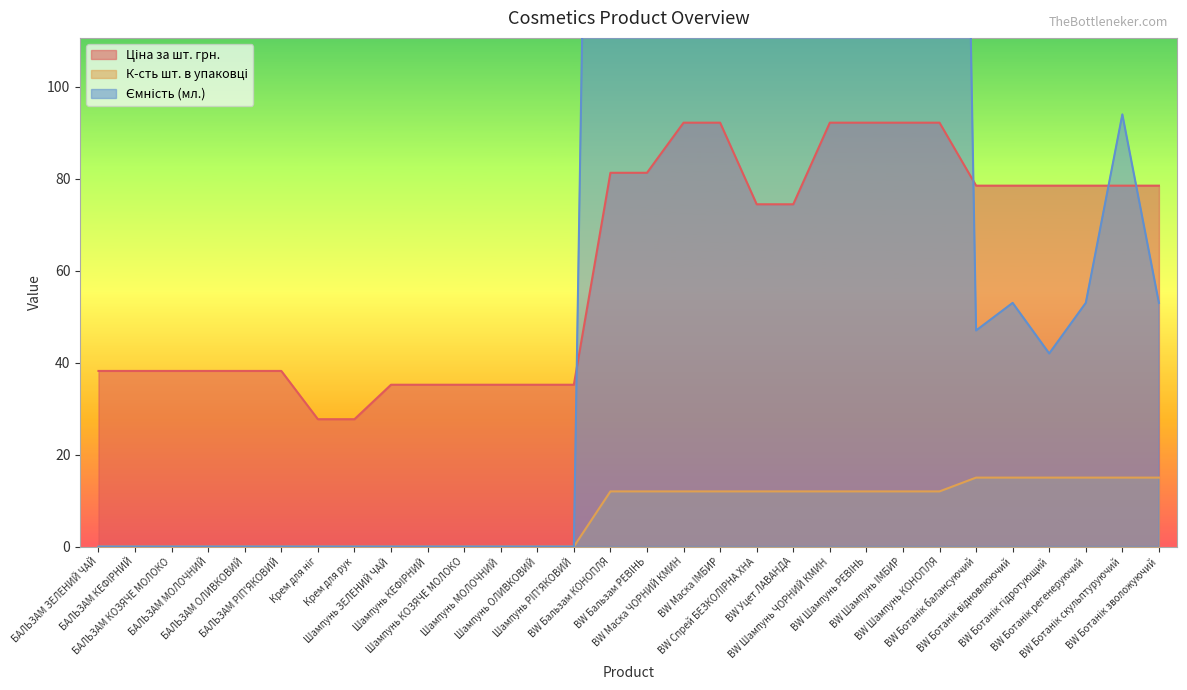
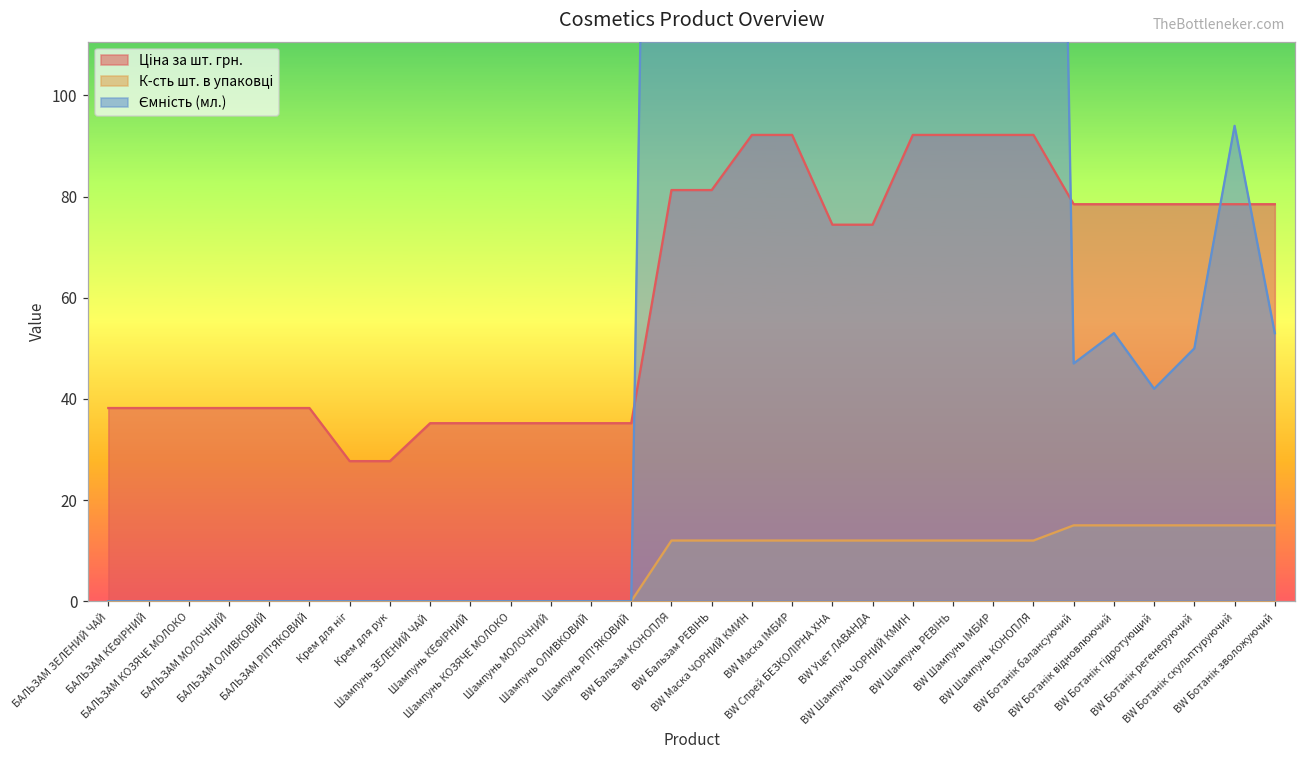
Ємність (мл.), BW Ботанік регенеруючий: 53 -> 50
